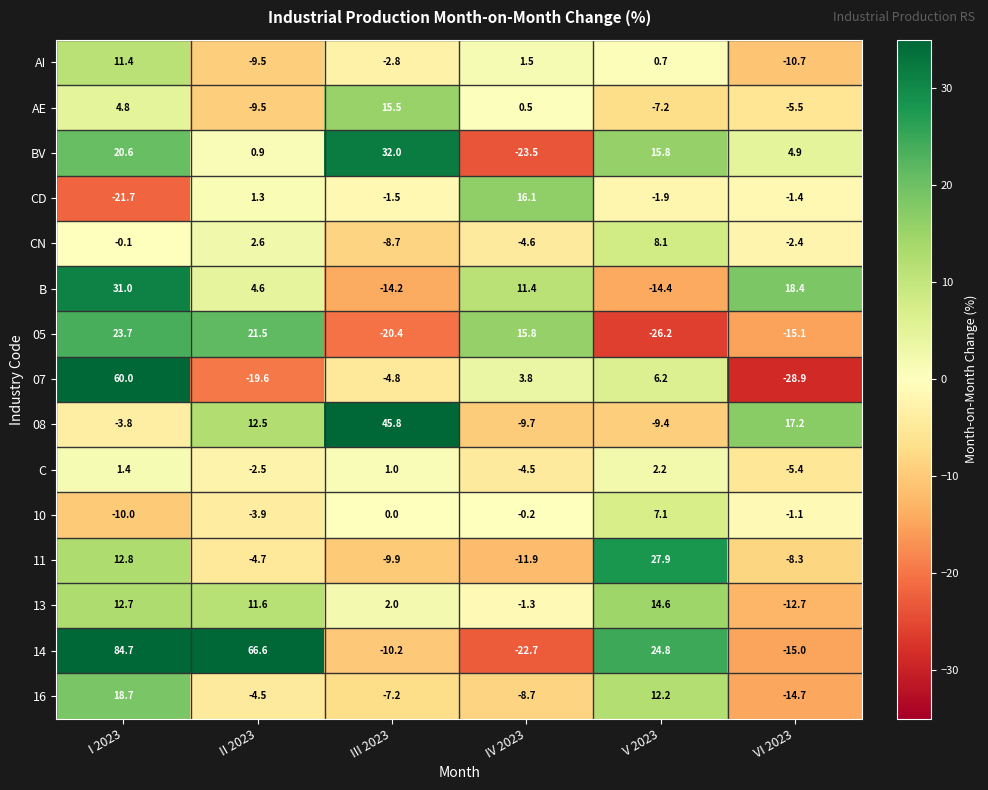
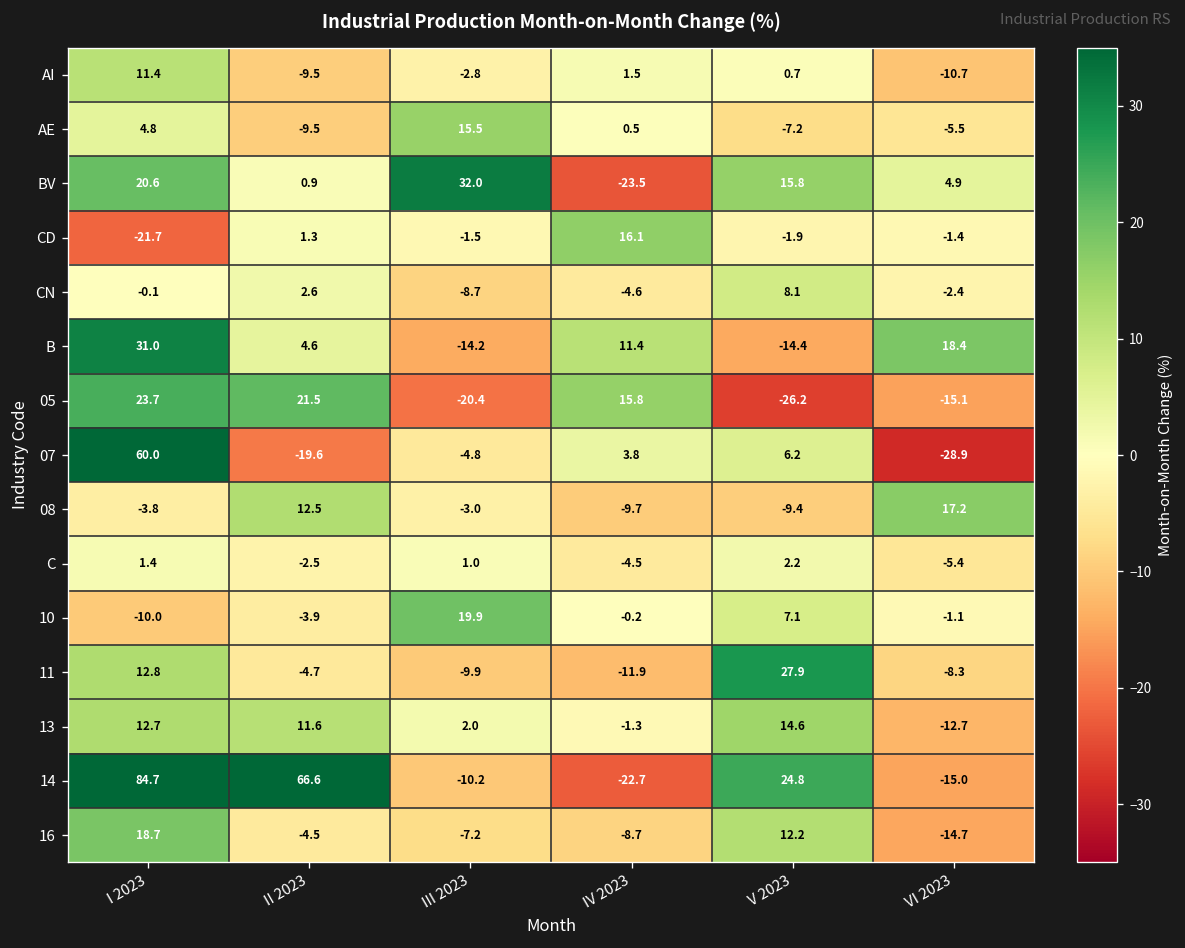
08, III 2023: 45.8 -> -3.0
10, III 2023: 0.0 -> 19.9
